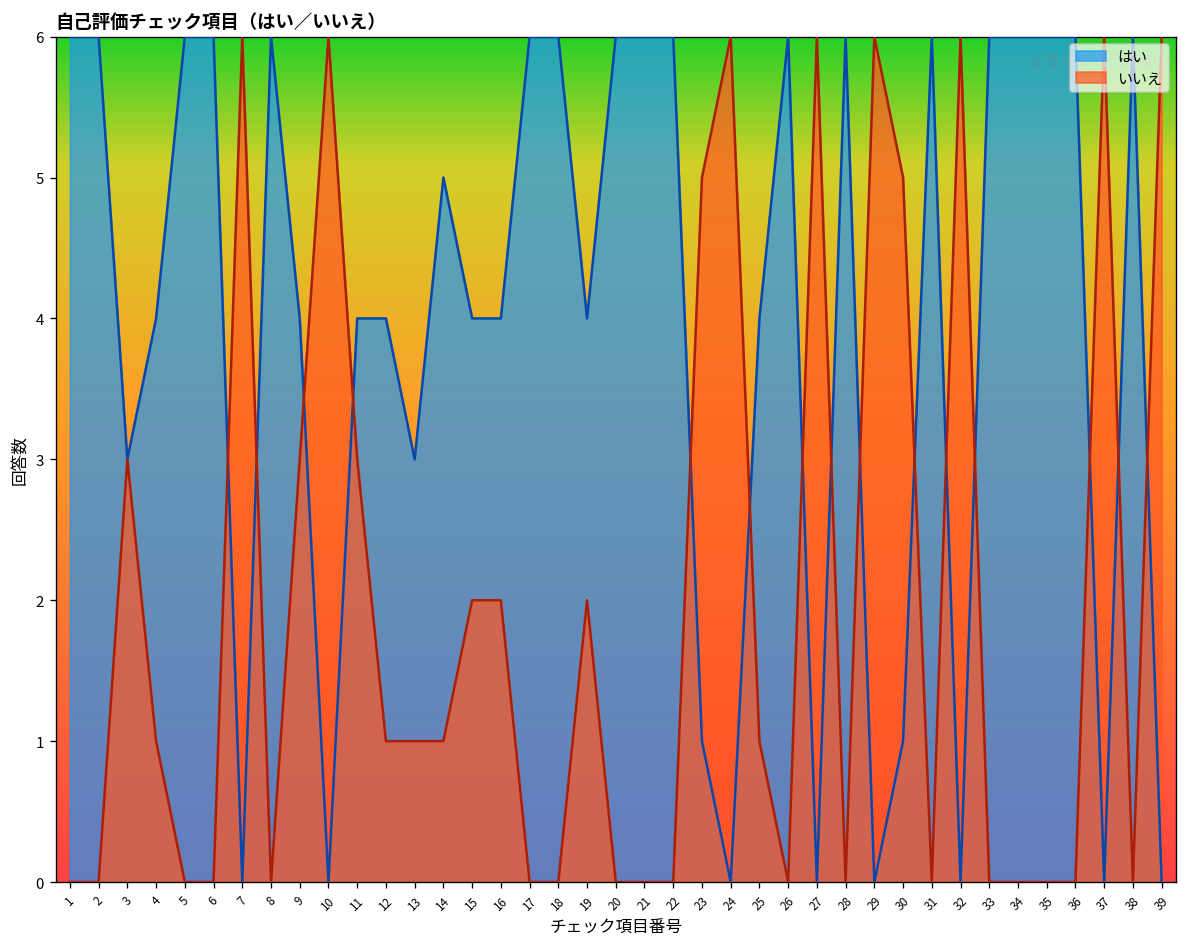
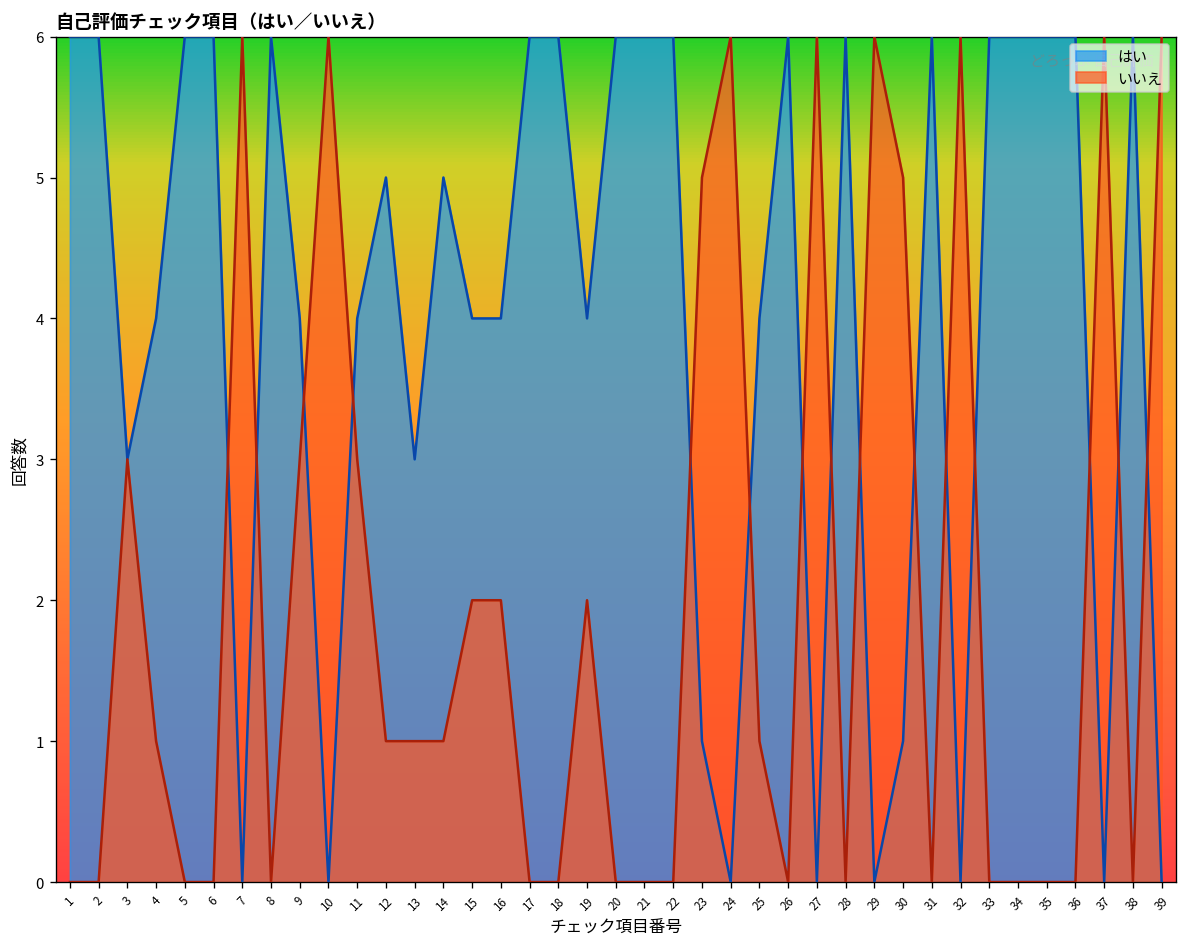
はい, 12: 4 -> 5
